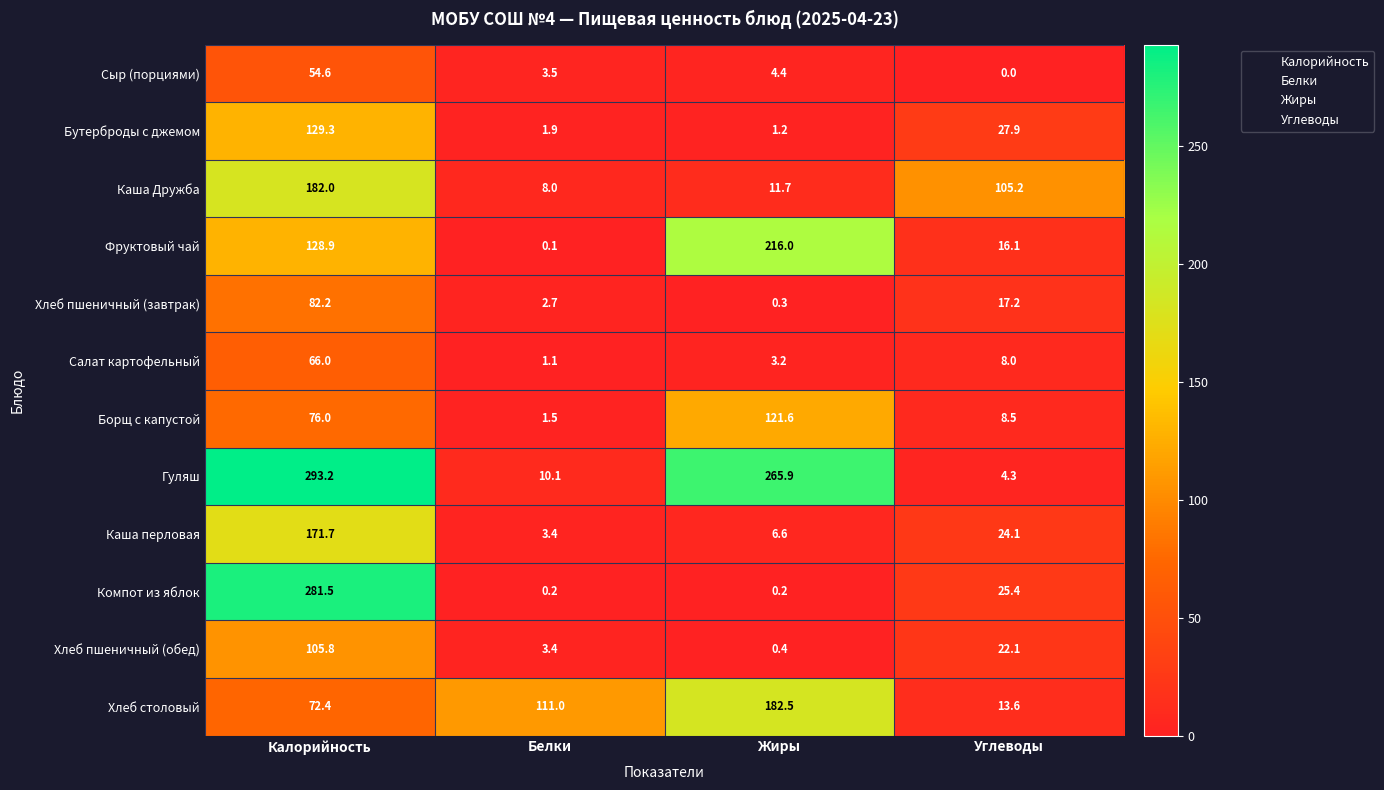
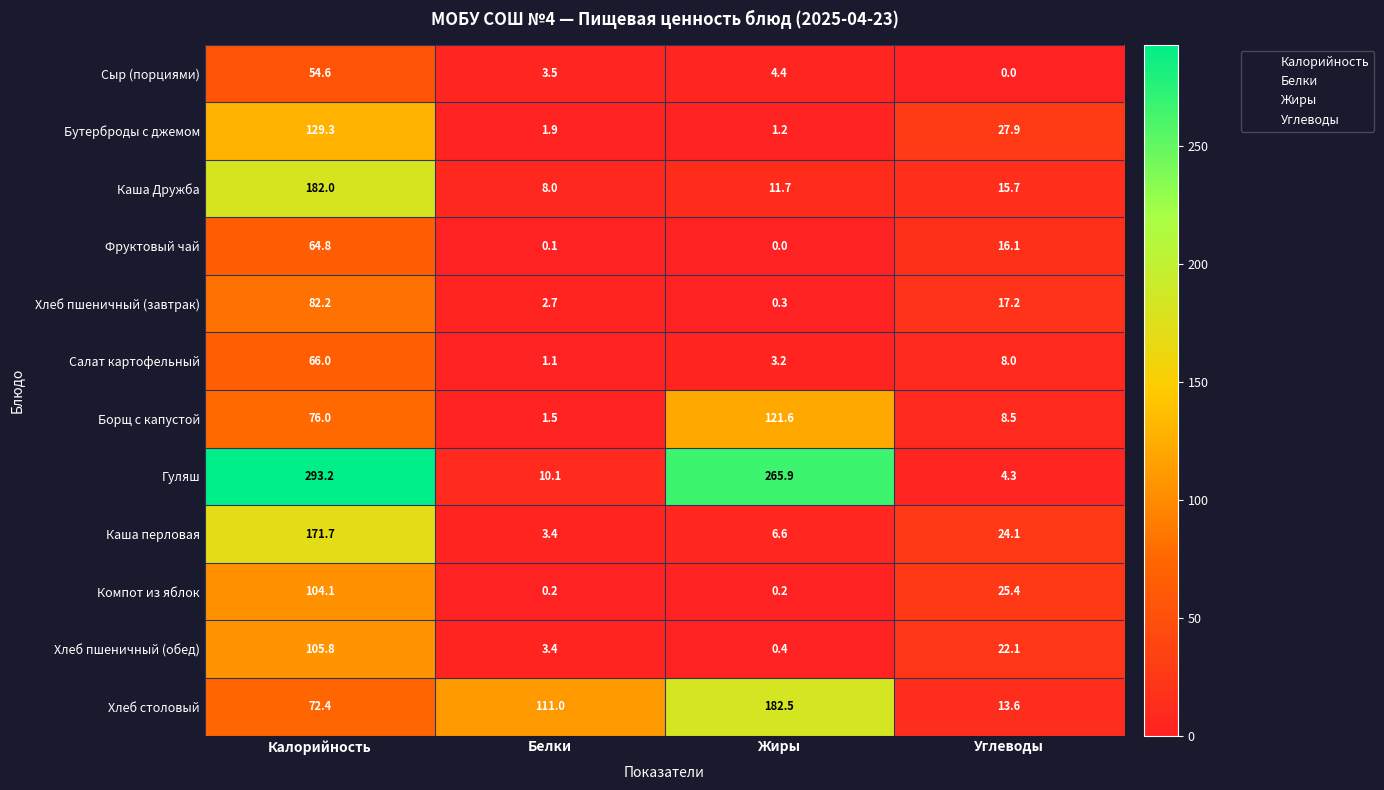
Каша Дружба, Углеводы: 105.2 -> 15.7
Фруктовый чай, Калорийность: 128.9 -> 64.8
Фруктовый чай, Жиры: 216.0 -> 0.0
Компот из яблок, Калорийность: 281.5 -> 104.1
